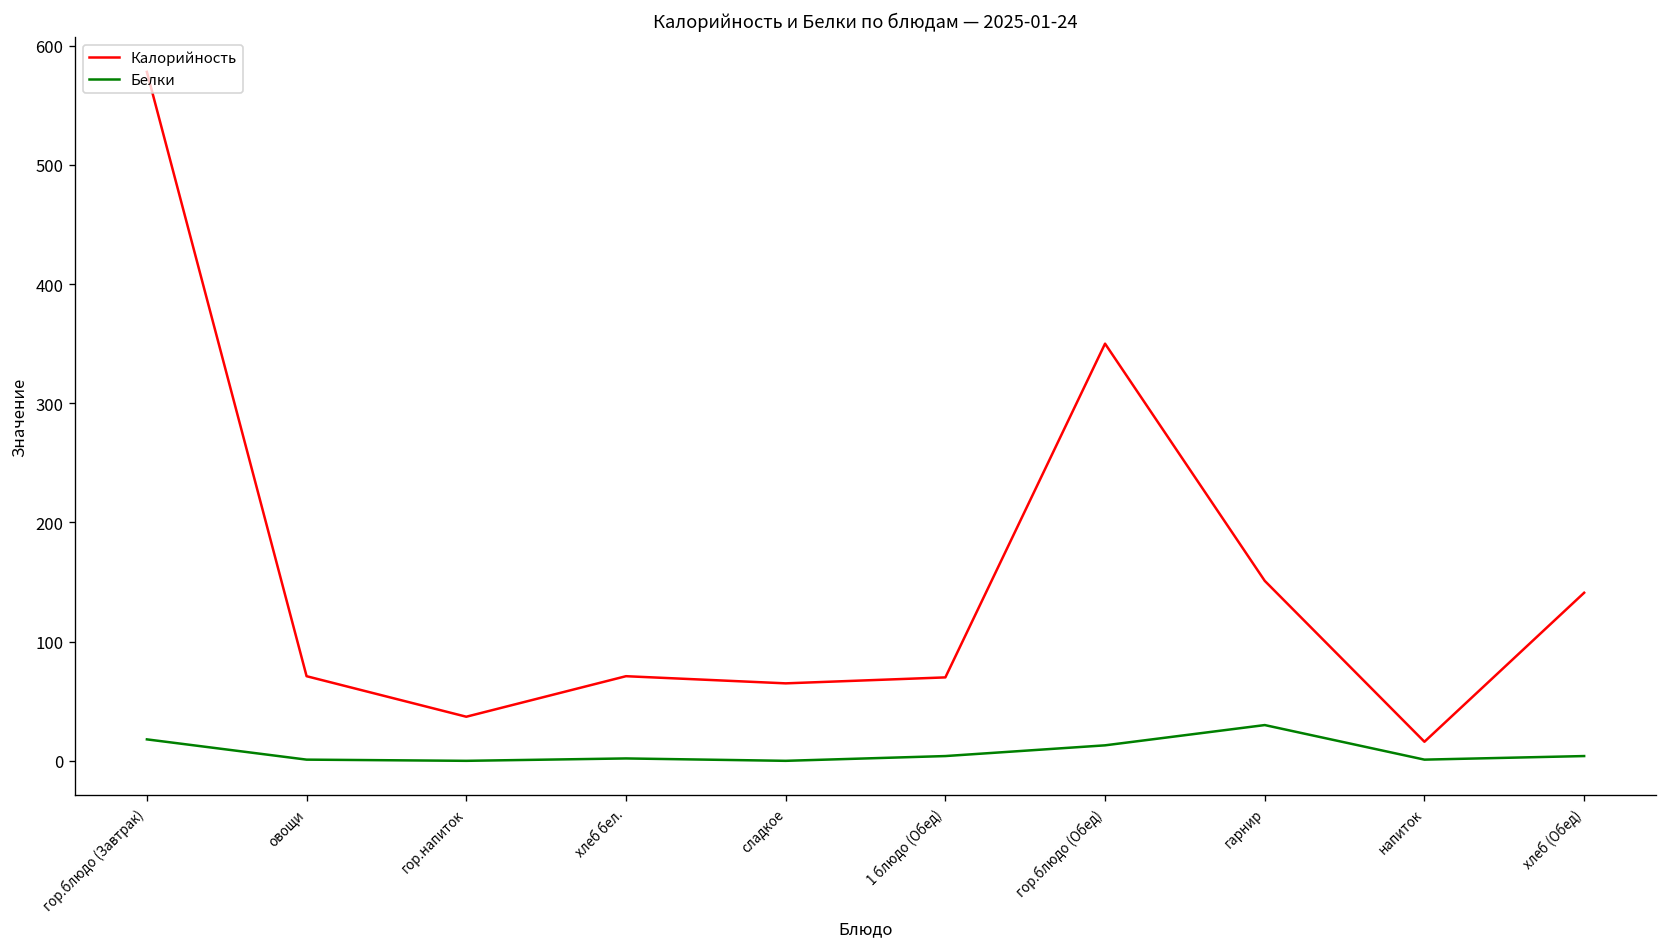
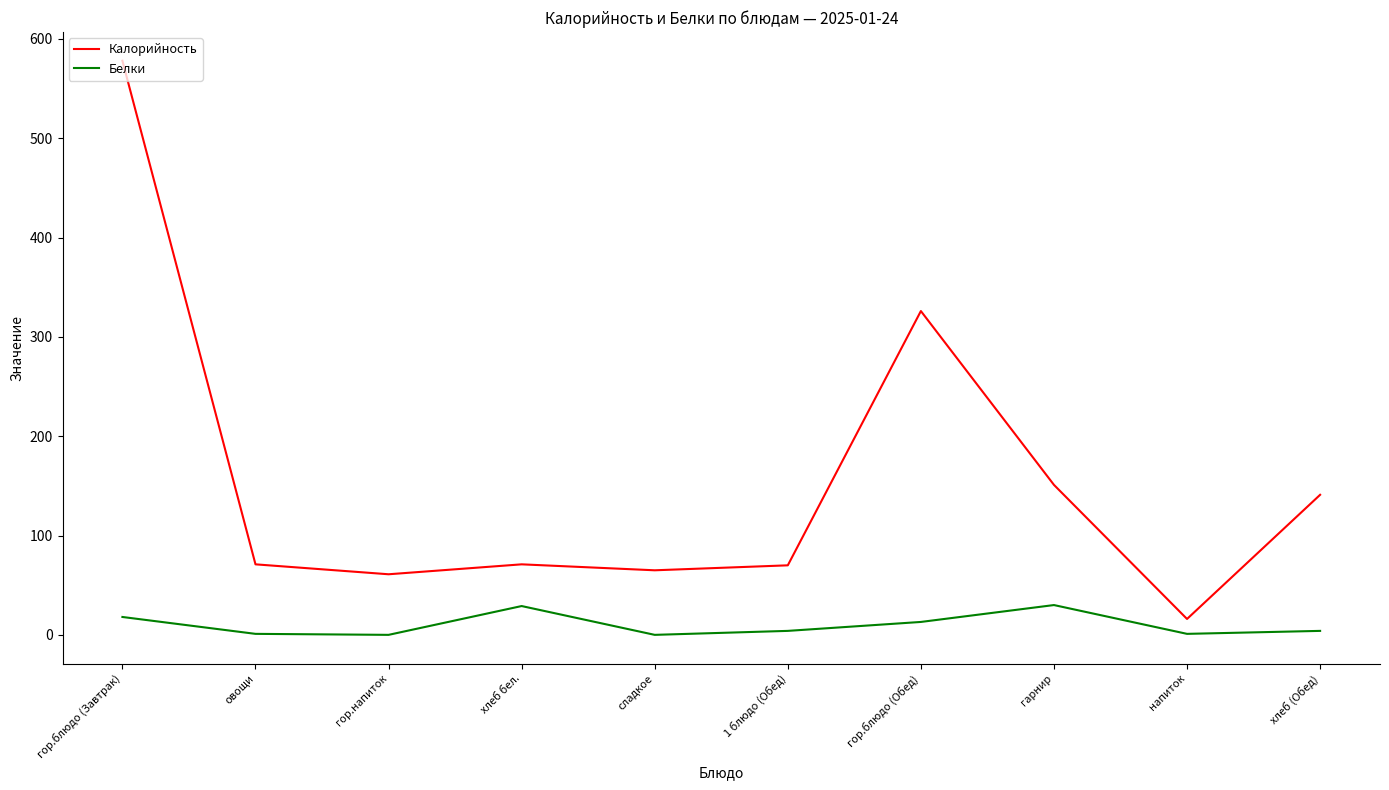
Калорийность, гор.напиток: 40 -> 60
Белки, хлеб бел.: 0 -> 30
Калорийность, гор.блюдо (Обед): 350 -> 330
